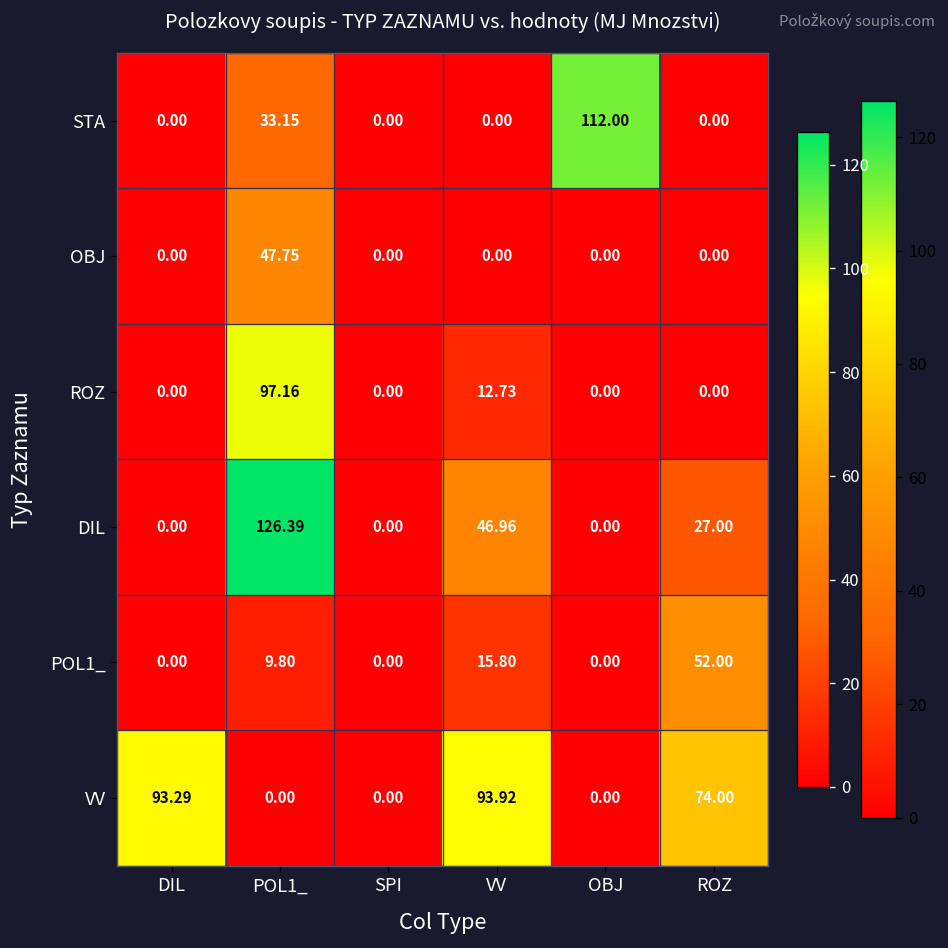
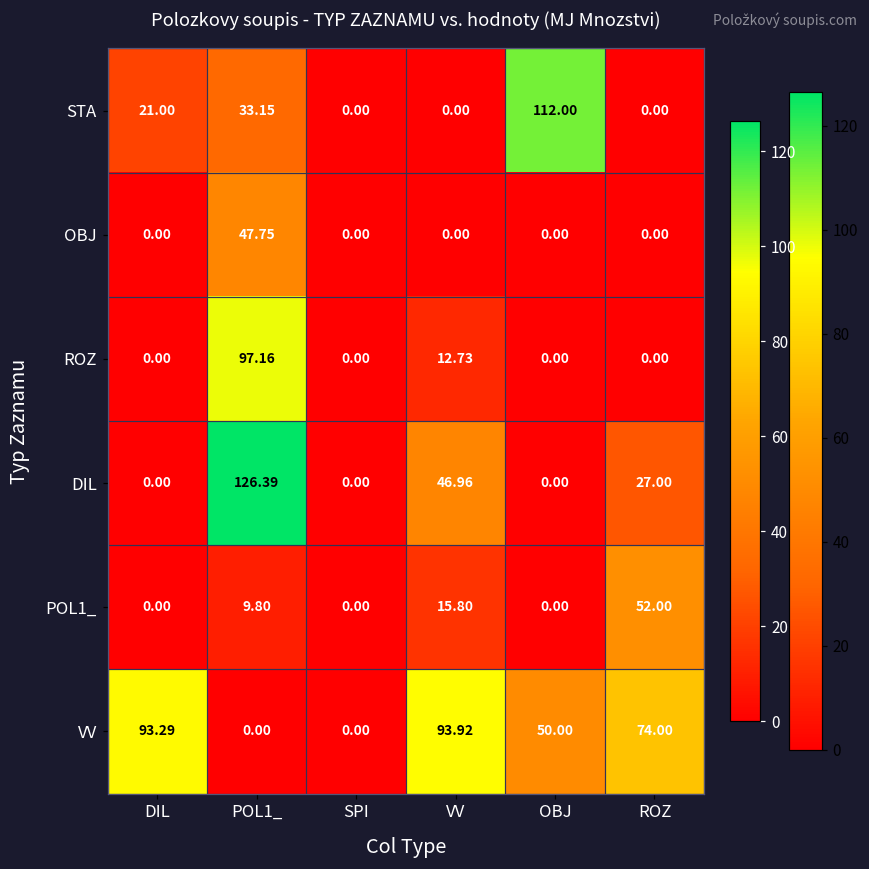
STA, DIL: 0.00 -> 21.00
VV, OBJ: 0.00 -> 50.00
